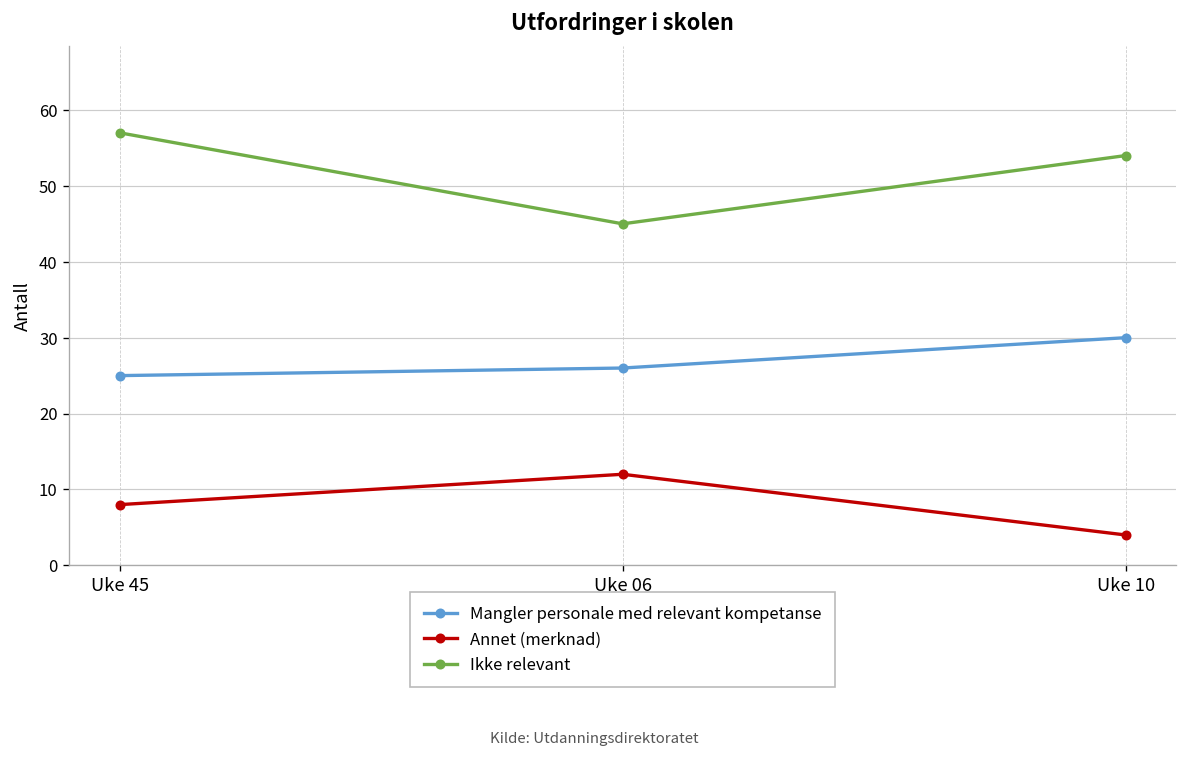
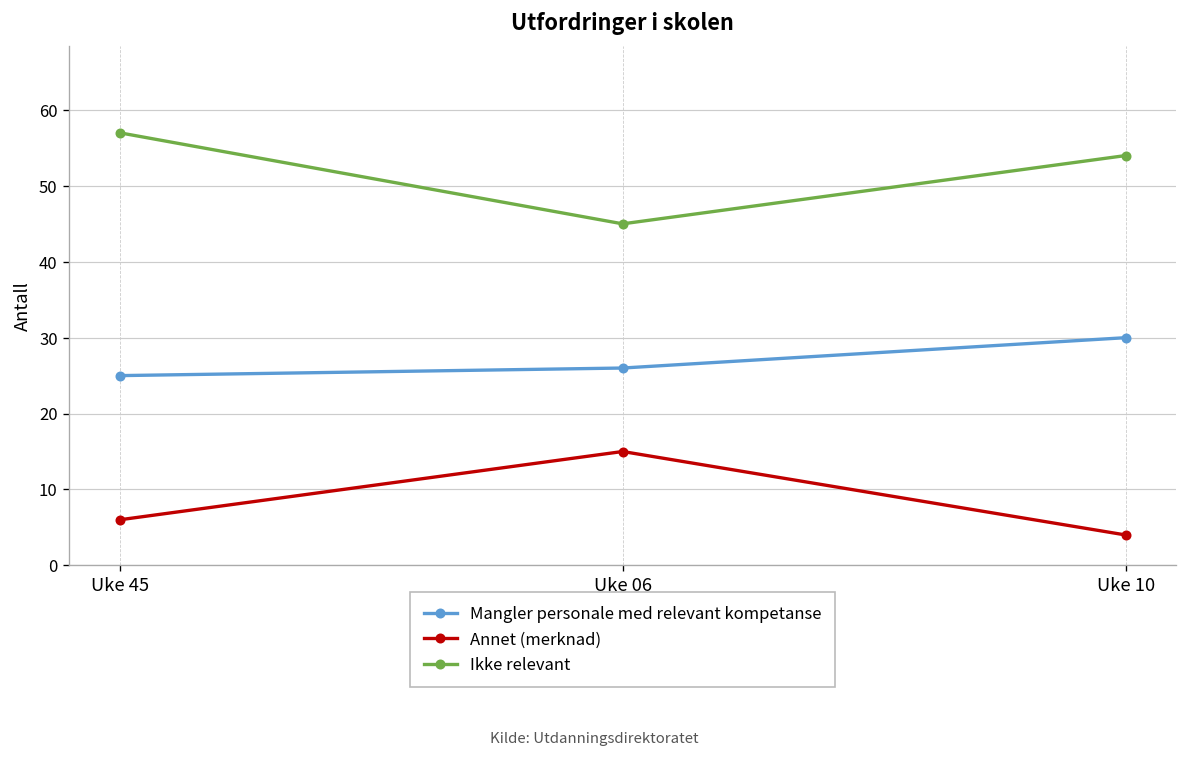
Annet (merknad), Uke 45: 8 -> 6
Annet (merknad), Uke 06: 12 -> 15
